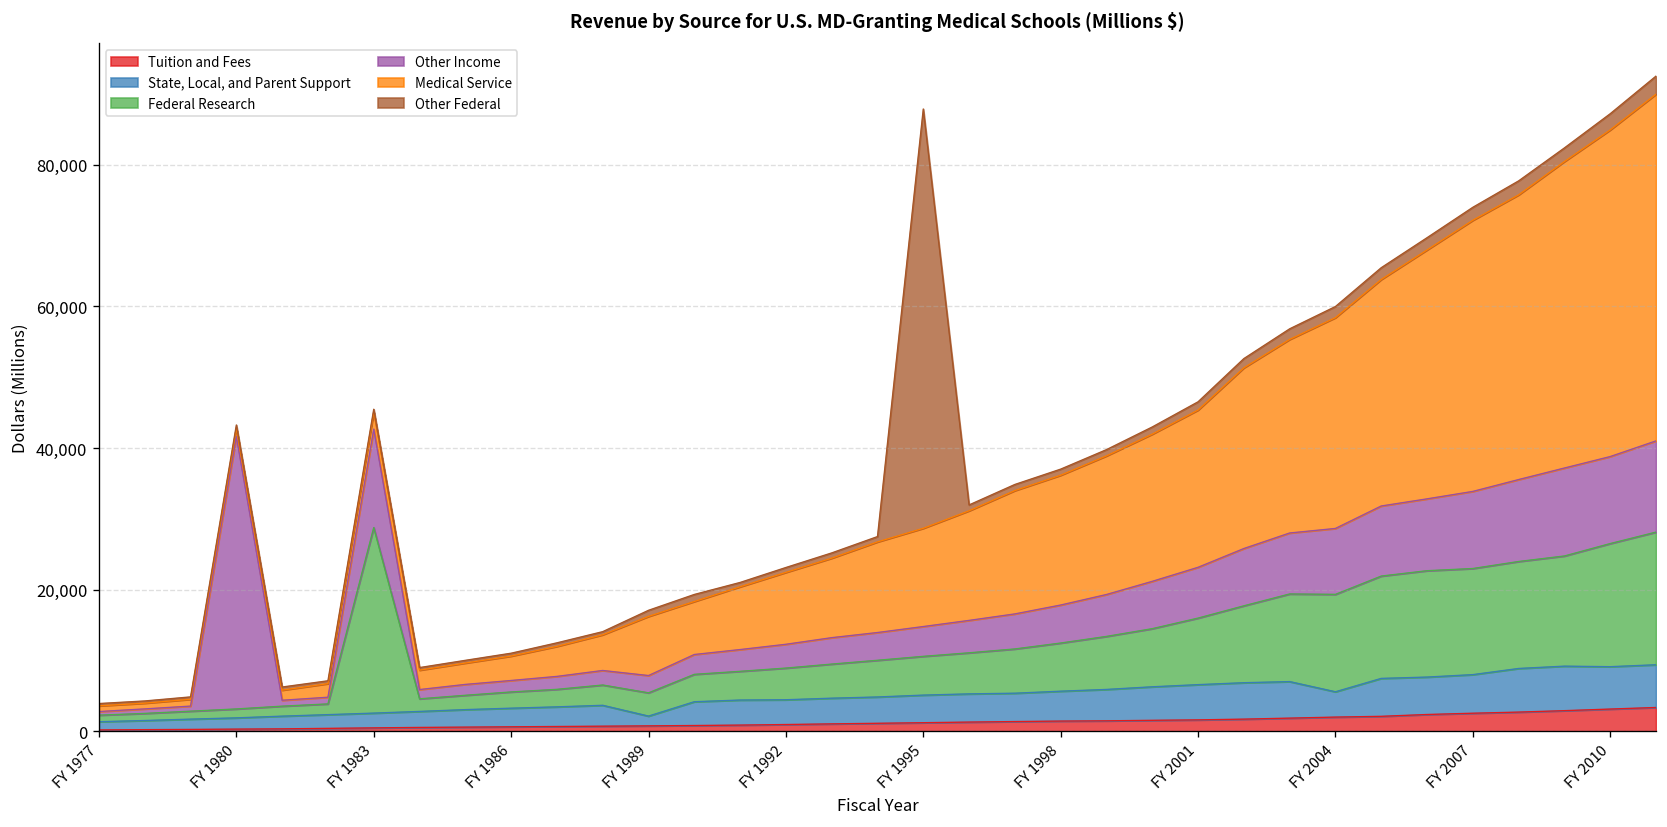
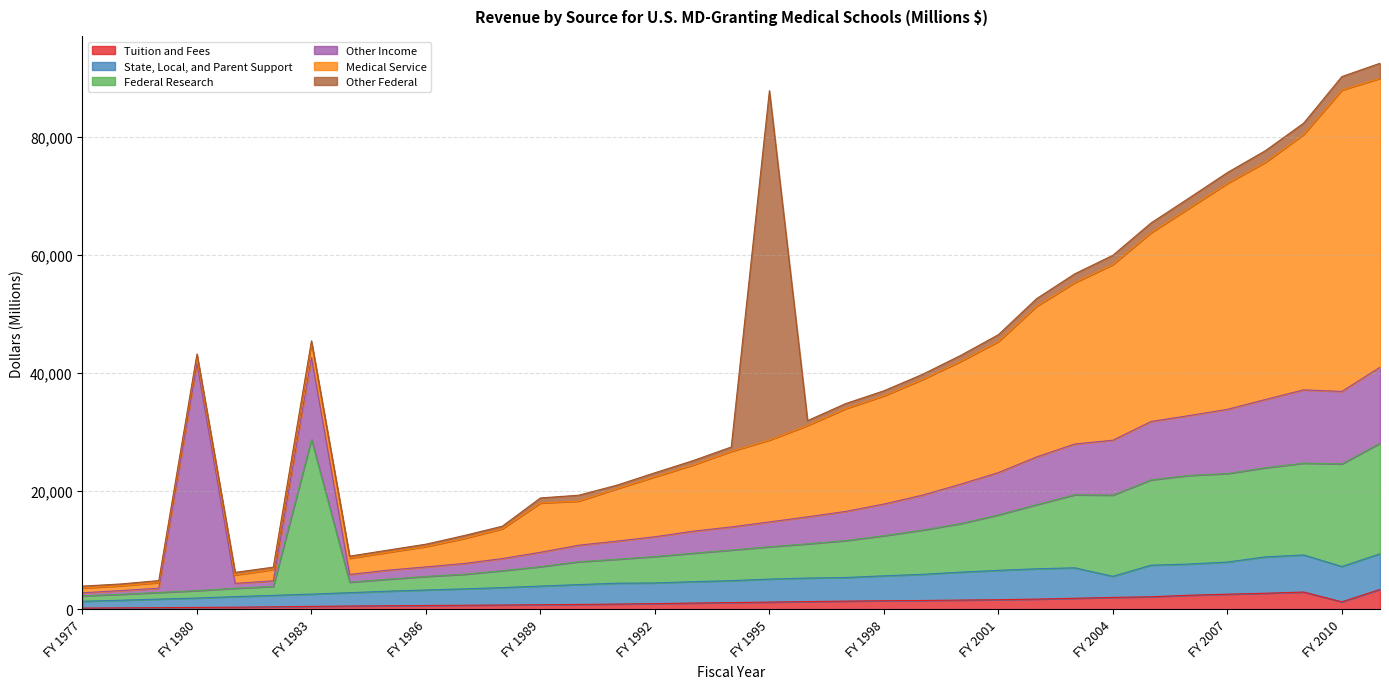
State, Local, and Parent Support, FY 1989: 1,000 -> 3,000
Tuition and Fees, FY 2010: 3,000 -> 1,000
Medical Service, FY 2010: 46,000 -> 51,000
